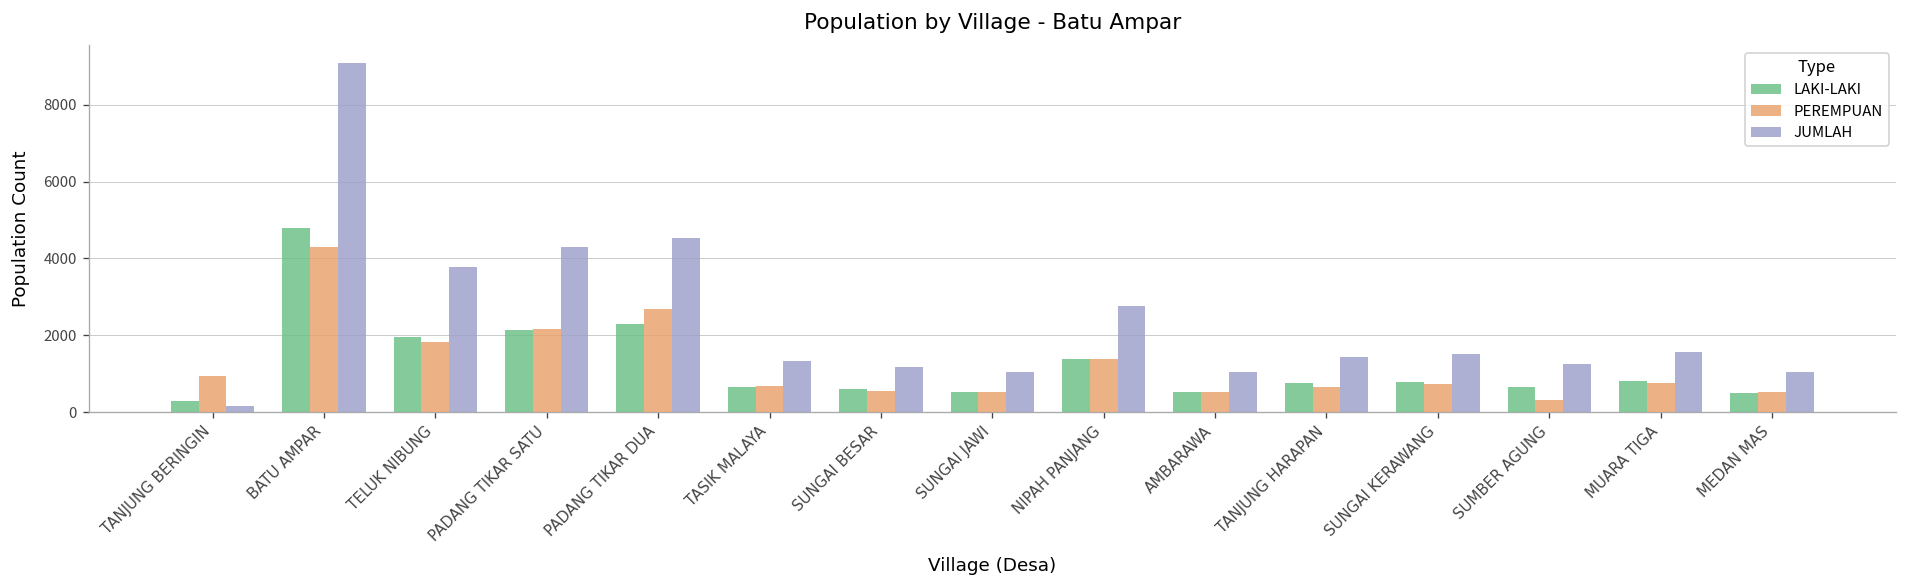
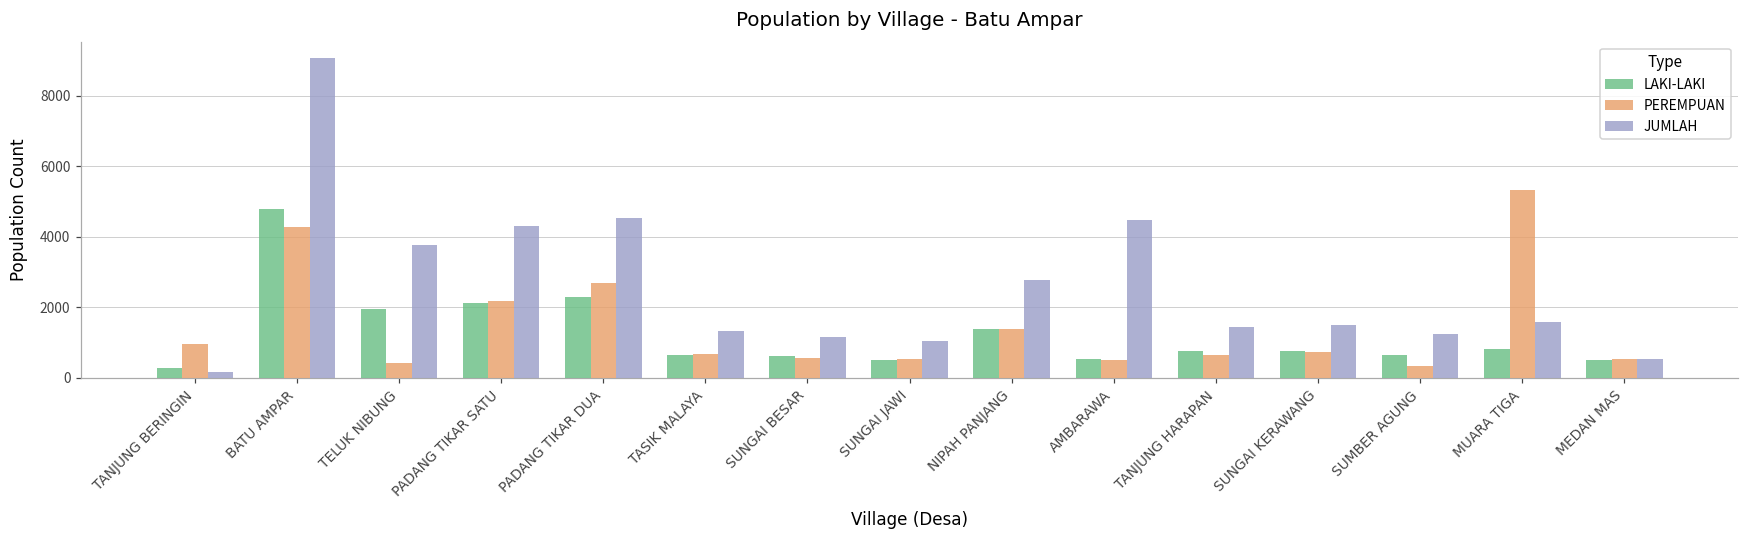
PEREMPUAN, TELUK NIBUNG: 1800 -> 400
JUMLAH, AMBARAWA: 1100 -> 4500
PEREMPUAN, MUARA TIGA: 800 -> 5300
JUMLAH, MEDAN MAS: 1000 -> 500
